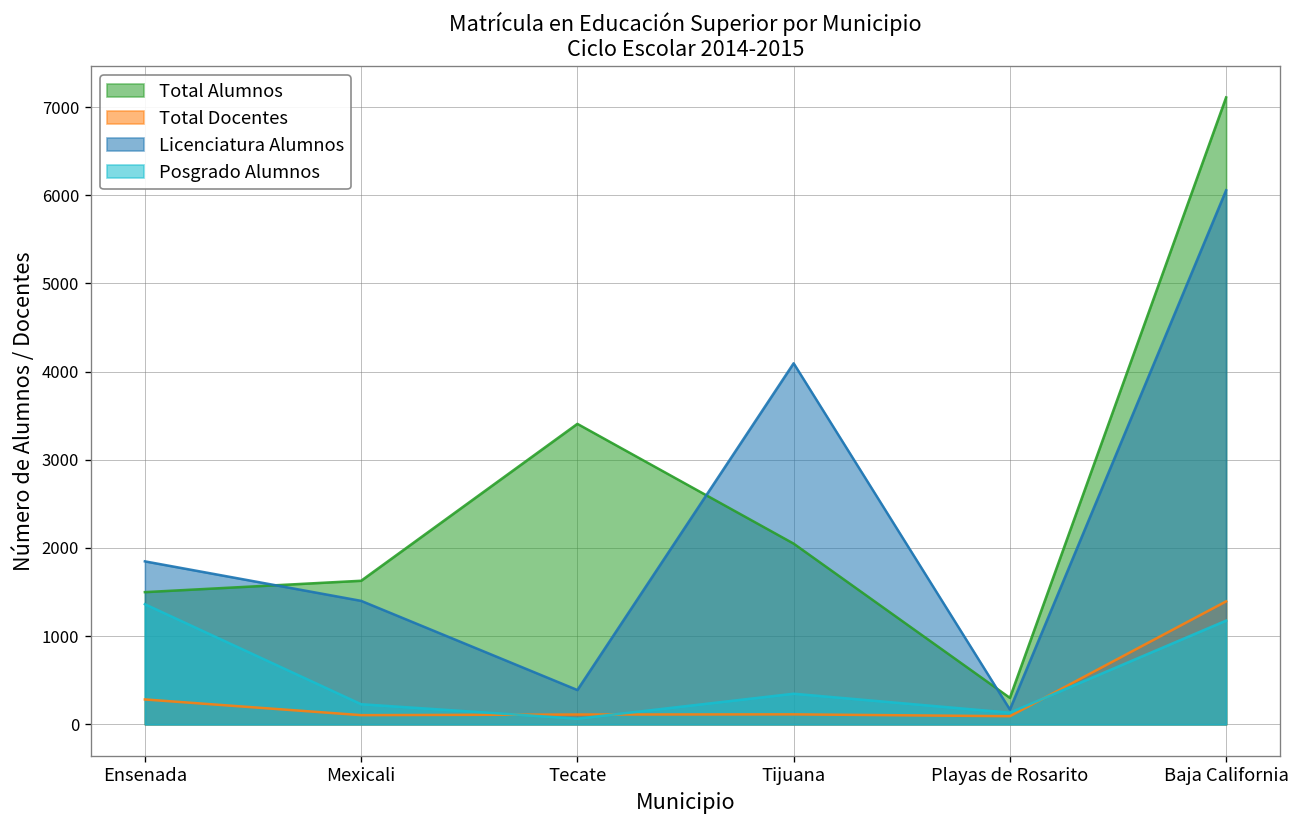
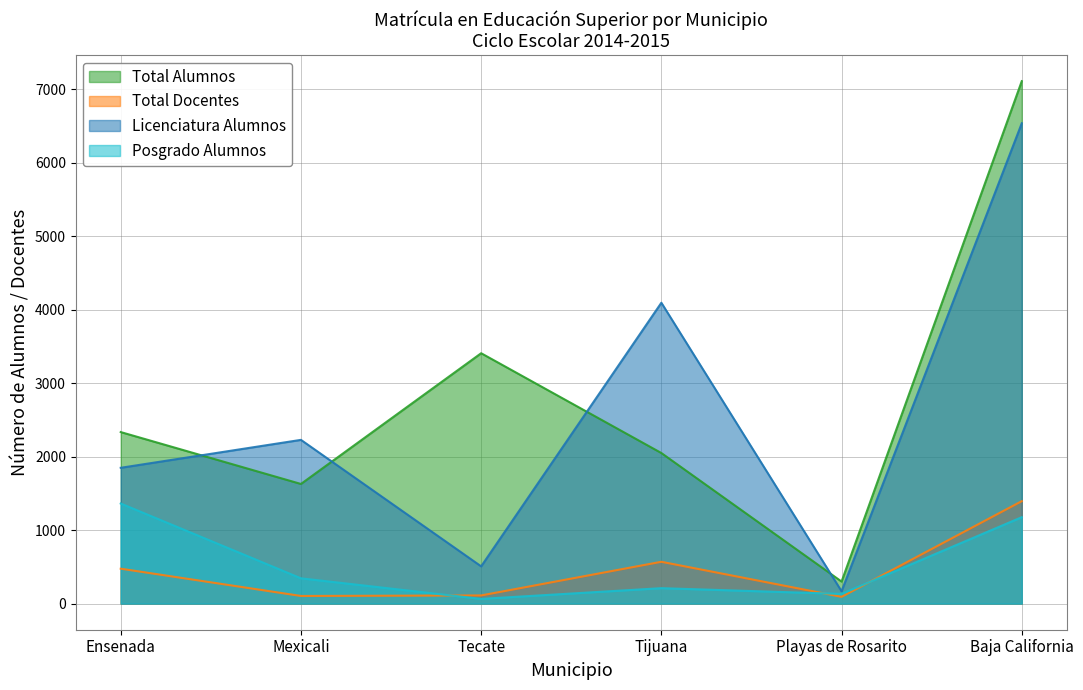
Total Alumnos, Ensenada: 1500 -> 2300
Total Docentes, Ensenada: 300 -> 500
Licenciatura Alumnos, Mexicali: 1400 -> 2200
Posgrado Alumnos, Mexicali: 200 -> 300
Licenciatura Alumnos, Tecate: 400 -> 500
Total Docentes, Tijuana: 100 -> 600
Posgrado Alumnos, Tijuana: 300 -> 200
Licenciatura Alumnos, Baja California: 6100 -> 6500
